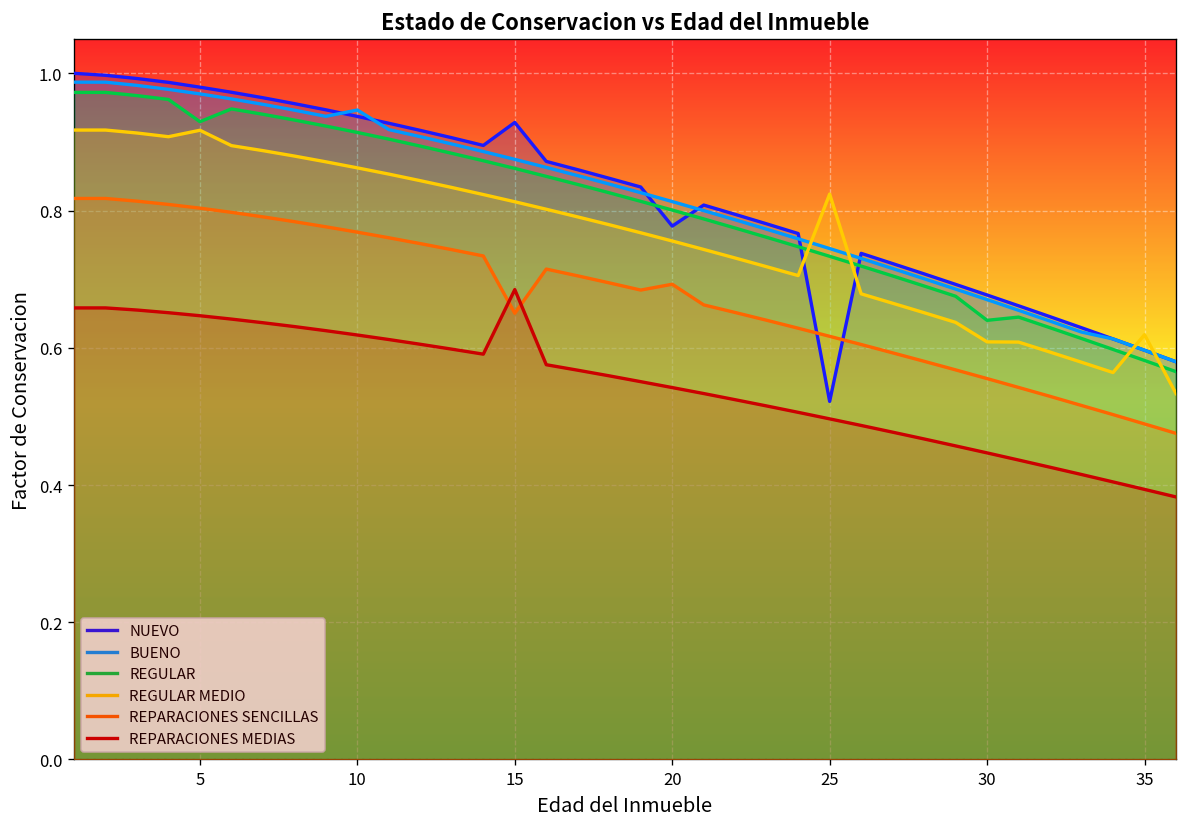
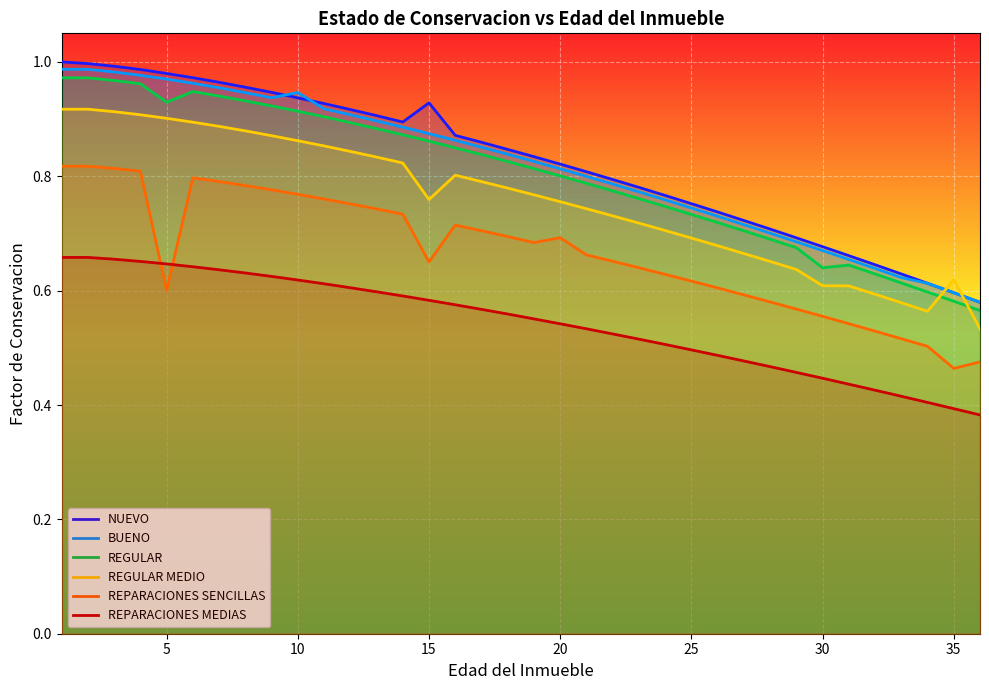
REGULAR MEDIO, 5: 0.92 -> 0.90
REPARACIONES SENCILLAS, 5: 0.80 -> 0.60
REGULAR MEDIO, 15: 0.81 -> 0.76
REPARACIONES MEDIAS, 15: 0.68 -> 0.58
NUEVO, 20: 0.78 -> 0.82
NUEVO, 25: 0.52 -> 0.75
REGULAR MEDIO, 25: 0.82 -> 0.69
REPARACIONES SENCILLAS, 35: 0.49 -> 0.46
